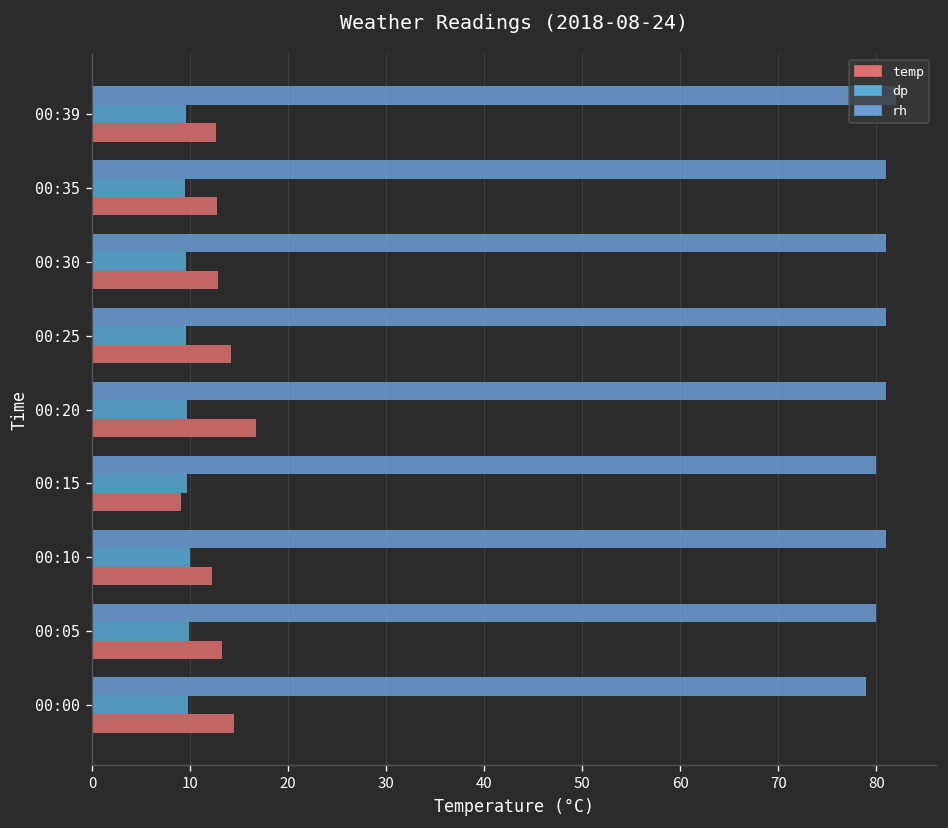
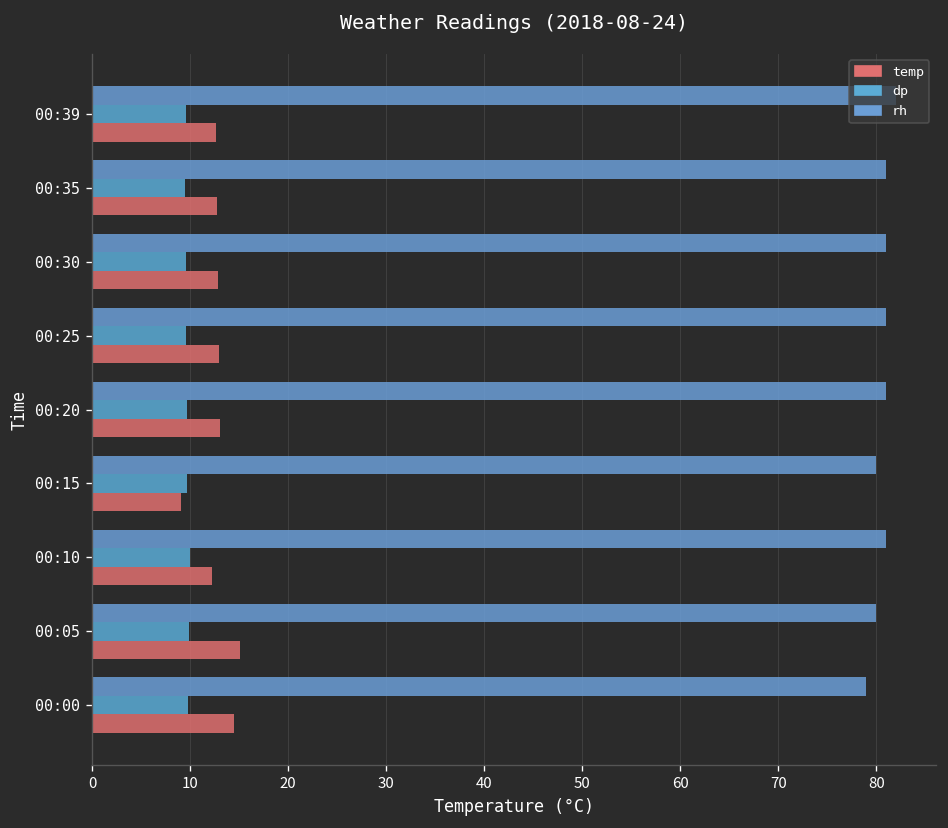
temp, 00:25: 14 -> 13
temp, 00:20: 17 -> 13
temp, 00:05: 13 -> 15
